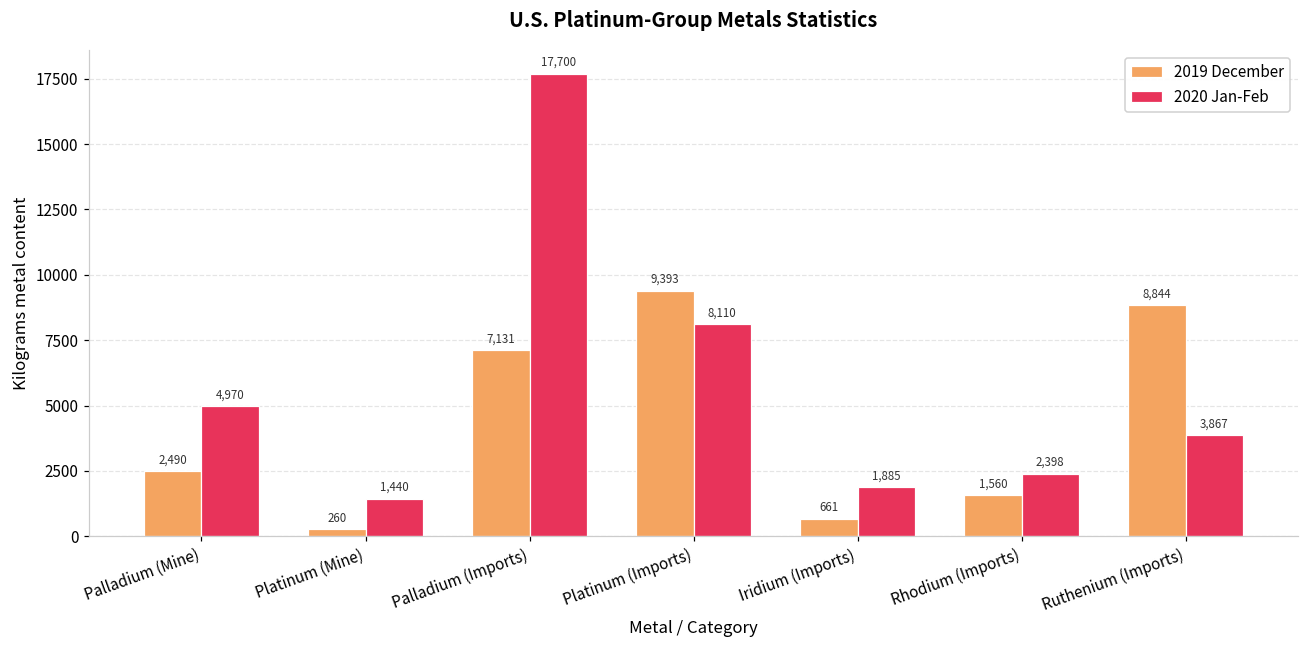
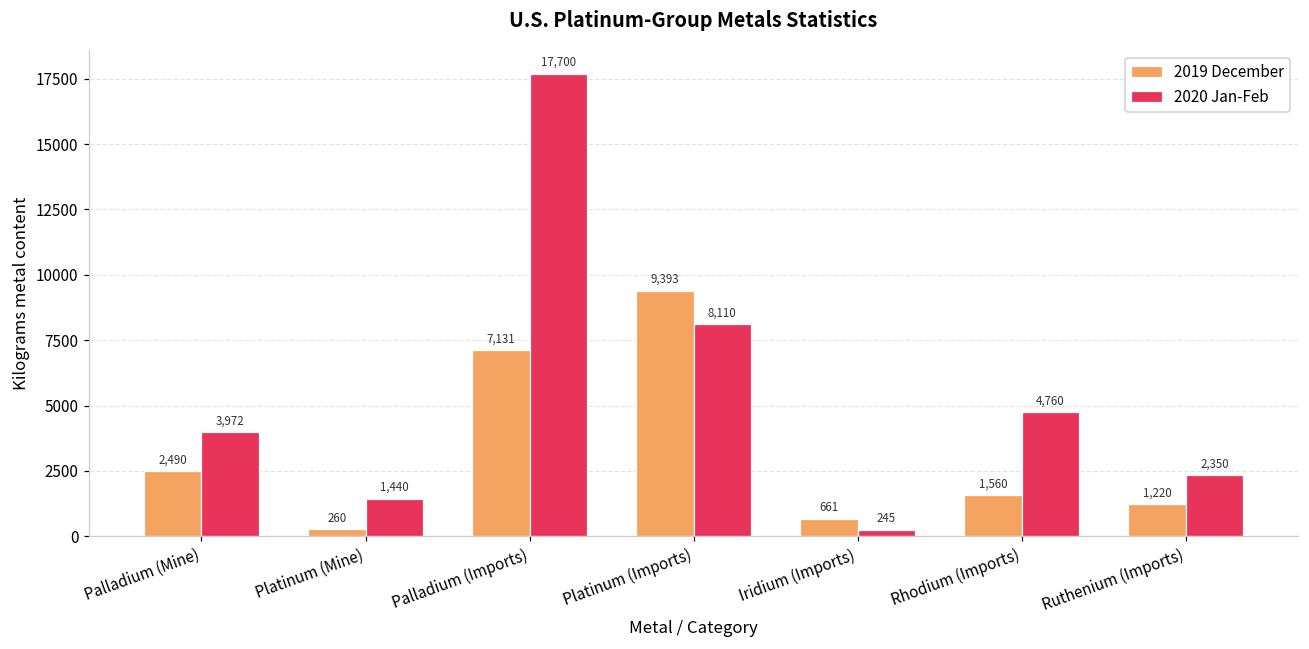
2020 Jan-Feb, Palladium (Mine): 4,970 -> 3,972
2020 Jan-Feb, Iridium (Imports): 1,885 -> 245
2020 Jan-Feb, Rhodium (Imports): 2,398 -> 4,760
2019 December, Ruthenium (Imports): 8,844 -> 1,220
2020 Jan-Feb, Ruthenium (Imports): 3,867 -> 2,350
